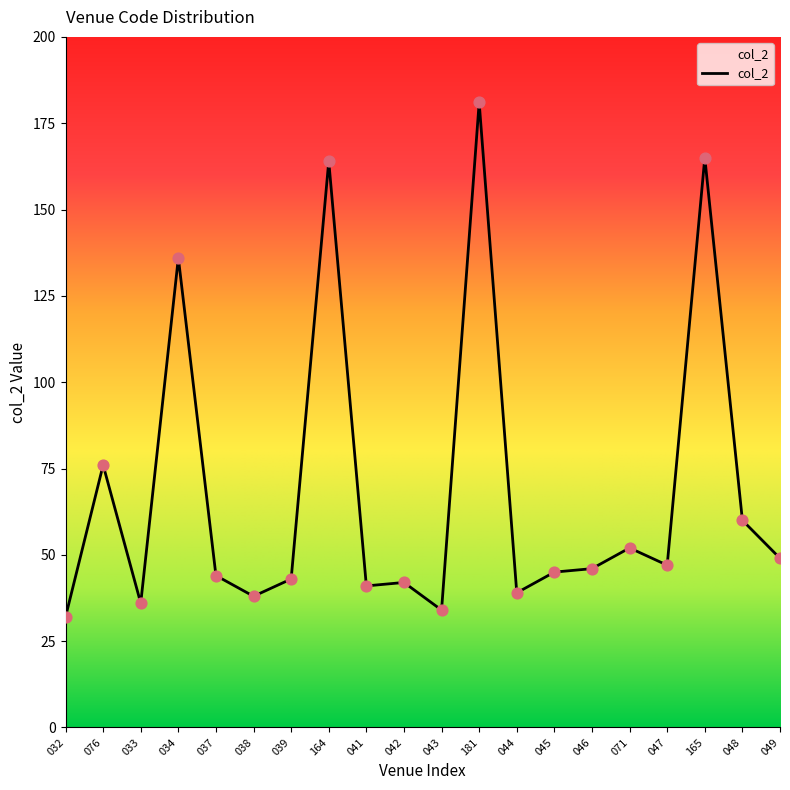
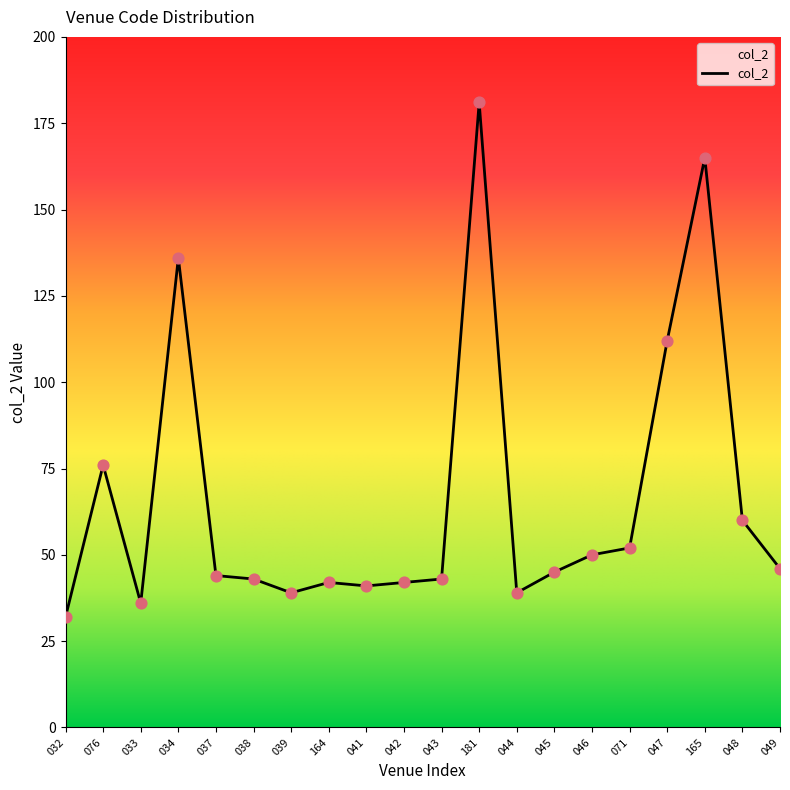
038: 38 -> 43
039: 43 -> 39
164: 164 -> 42
043: 34 -> 43
046: 46 -> 50
047: 47 -> 112
049: 49 -> 46
